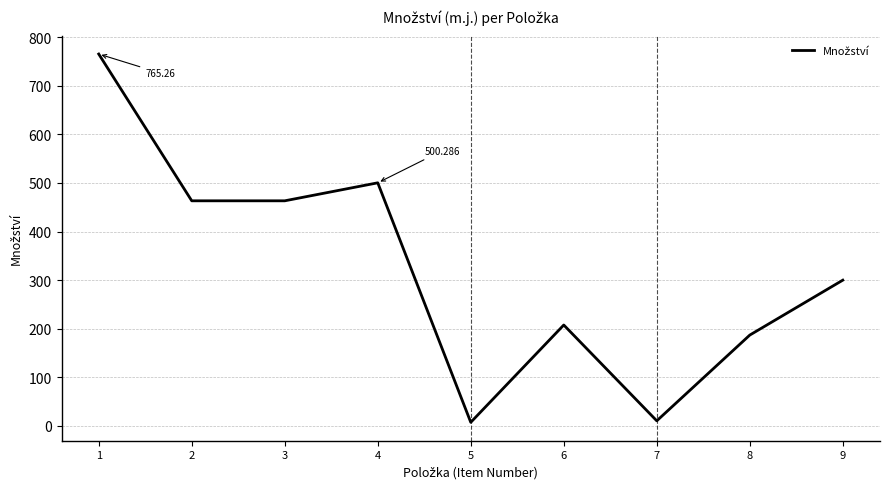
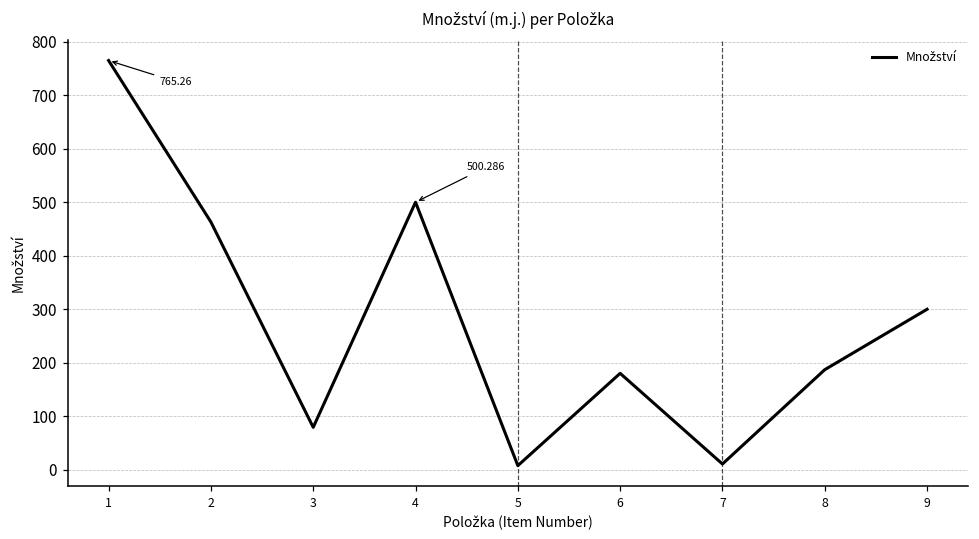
3: 460 -> 80
6: 210 -> 180
